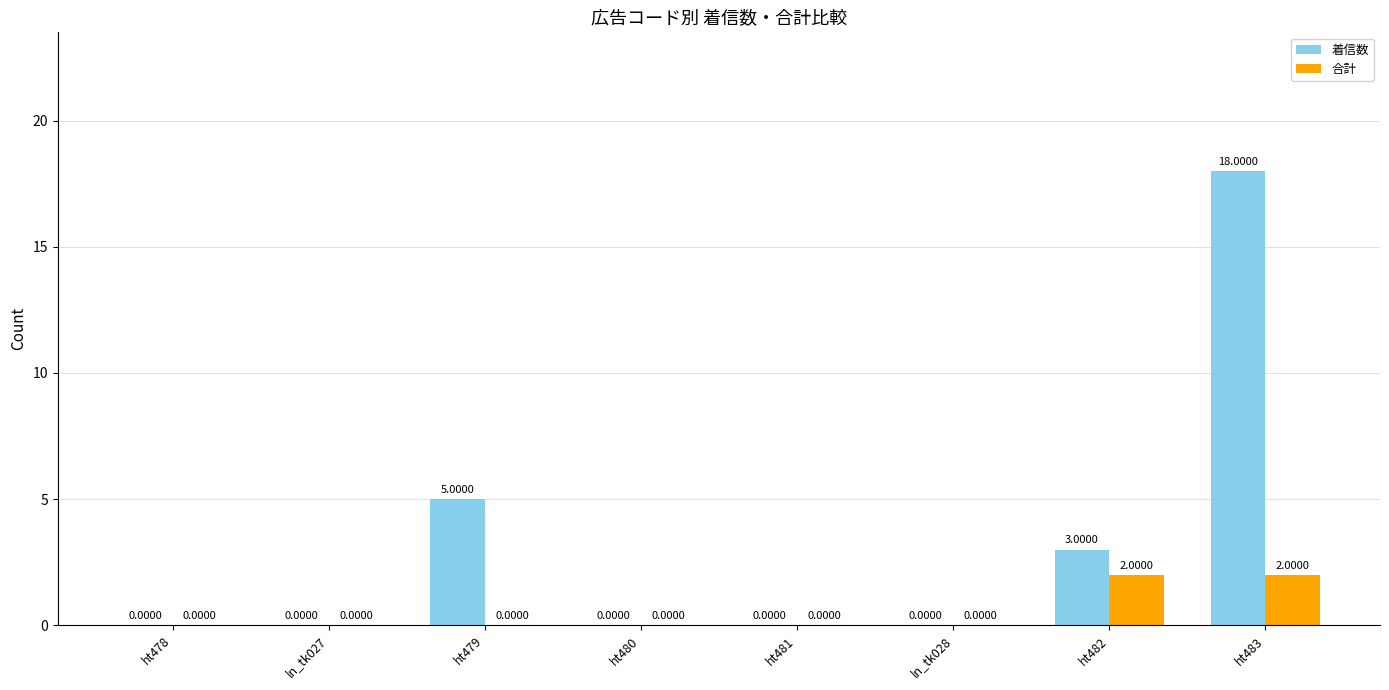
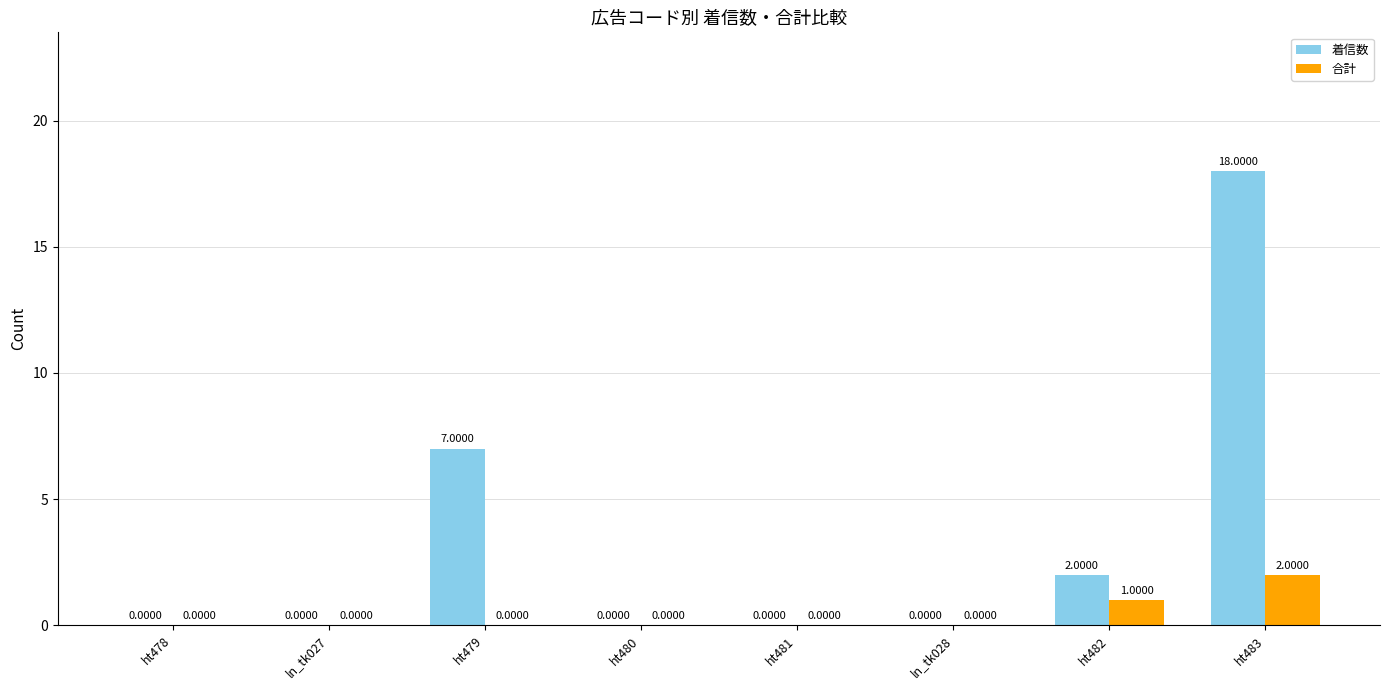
着信数, ht479: 5.0000 -> 7.0000
着信数, ht482: 3.0000 -> 2.0000
合計, ht482: 2.0000 -> 1.0000
